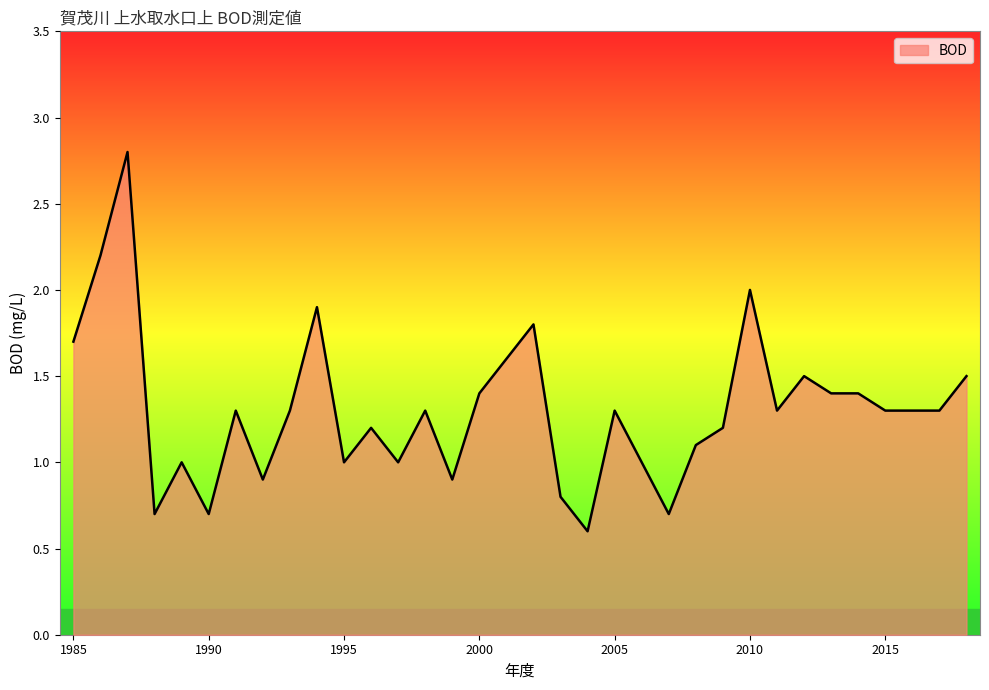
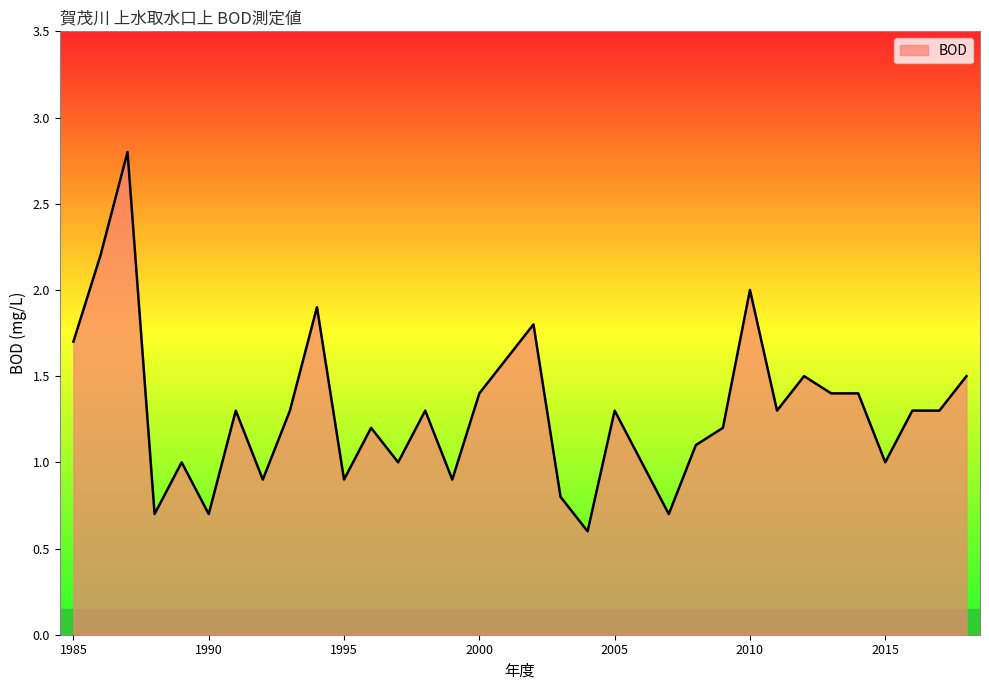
1995: 1.0 -> 0.9
2015: 1.3 -> 1.0
